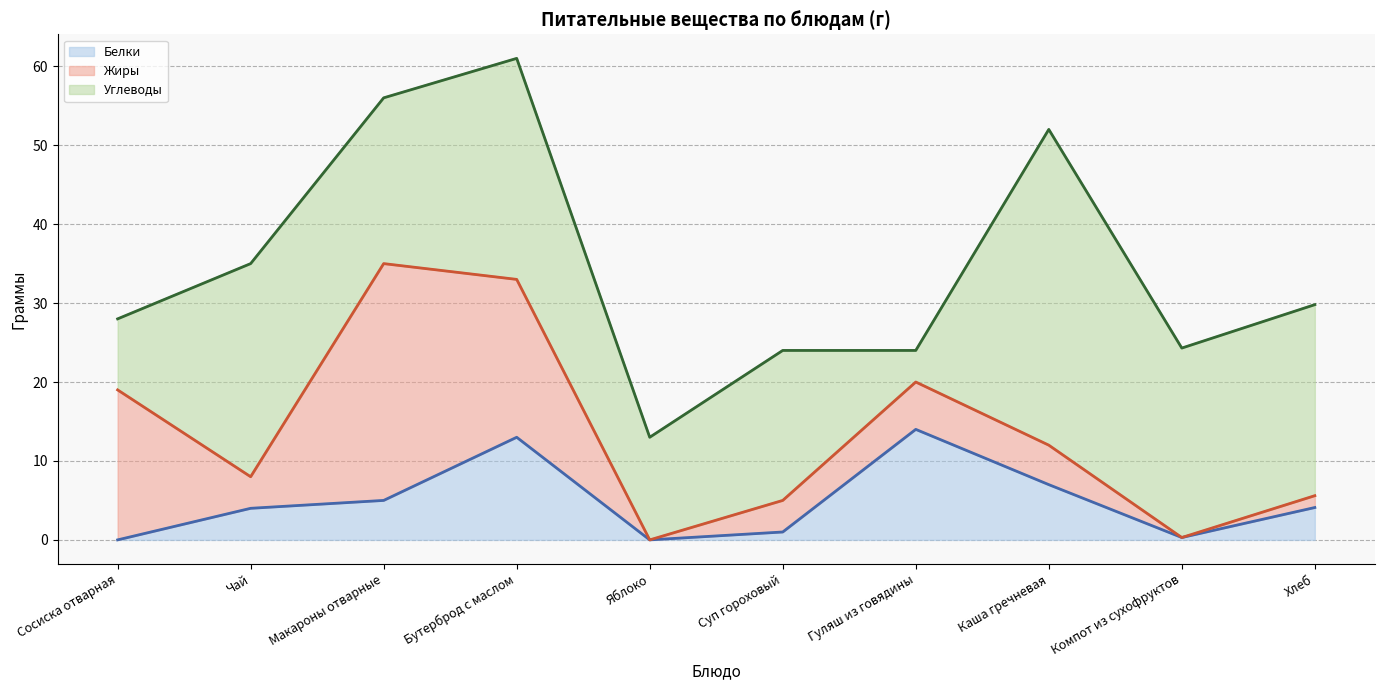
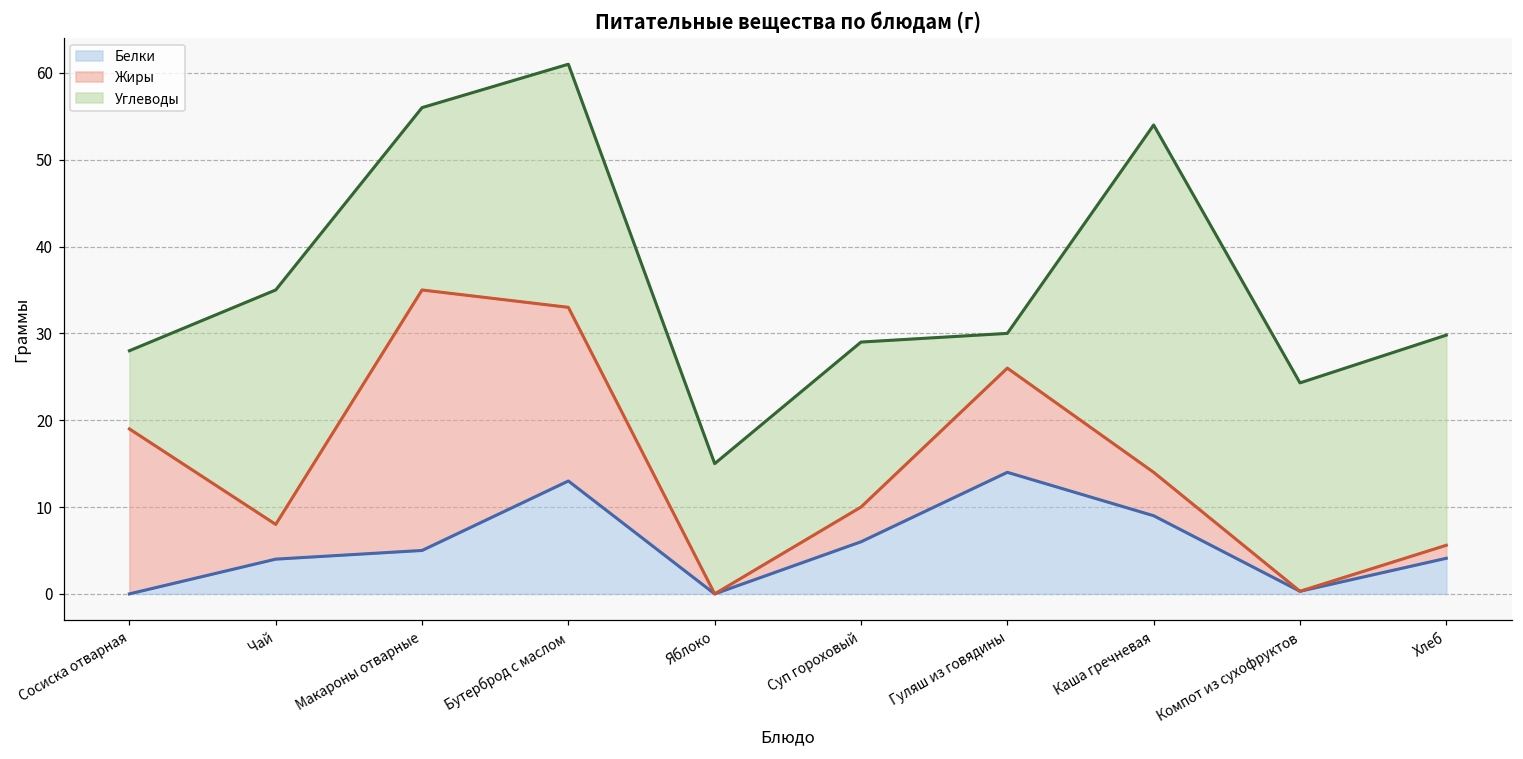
Углеводы, Яблоко: 13 -> 15
Белки, Суп гороховый: 1 -> 6
Жиры, Гуляш из говядины: 6 -> 12
Белки, Каша гречневая: 7 -> 9
